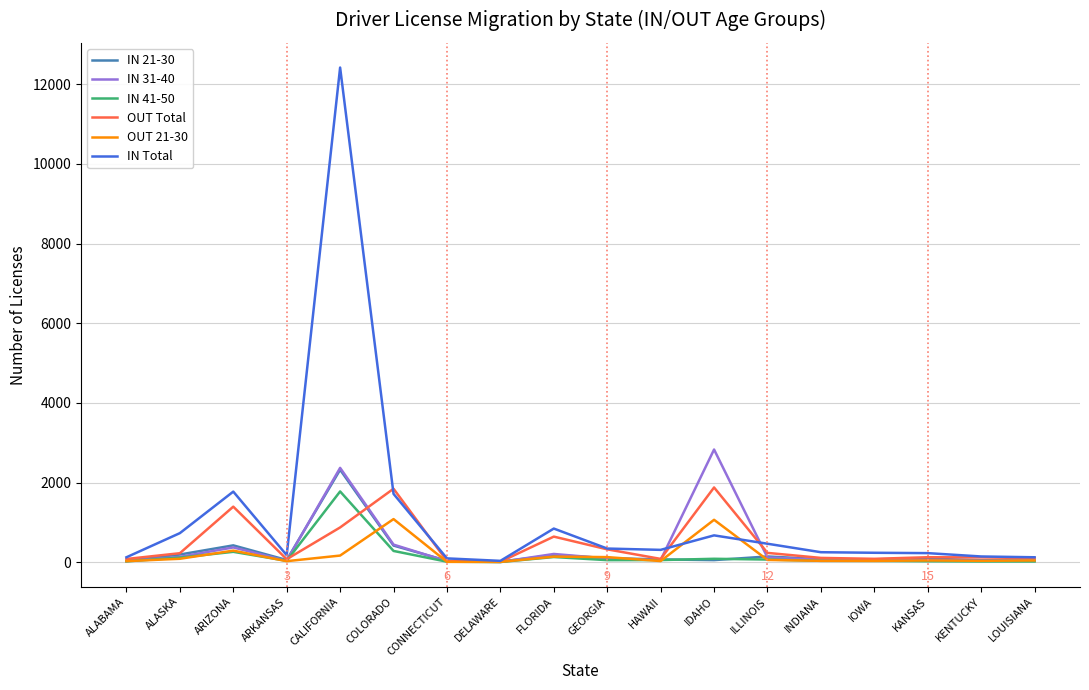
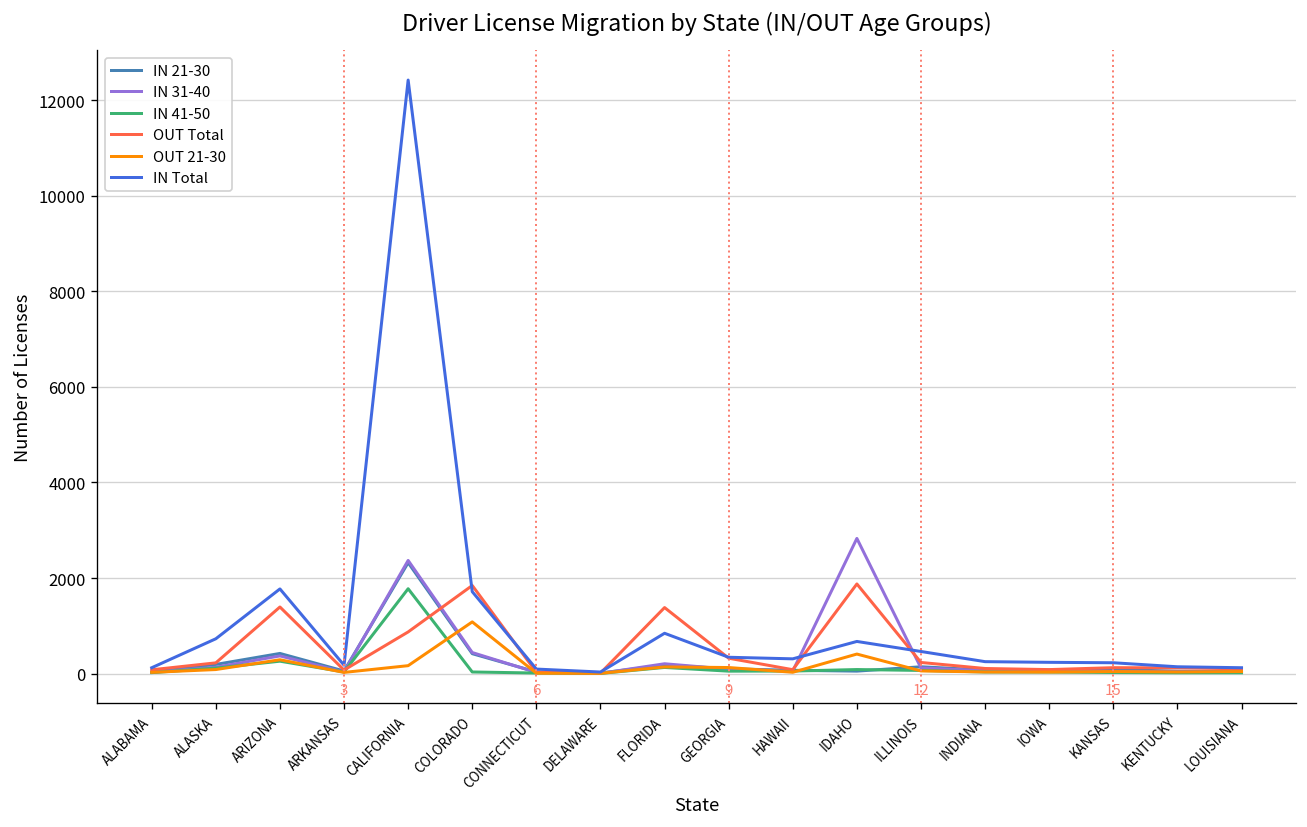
IN 41-50, COLORADO: 300 -> 0
OUT Total, FLORIDA: 600 -> 1400
OUT 21-30, IDAHO: 1100 -> 400
